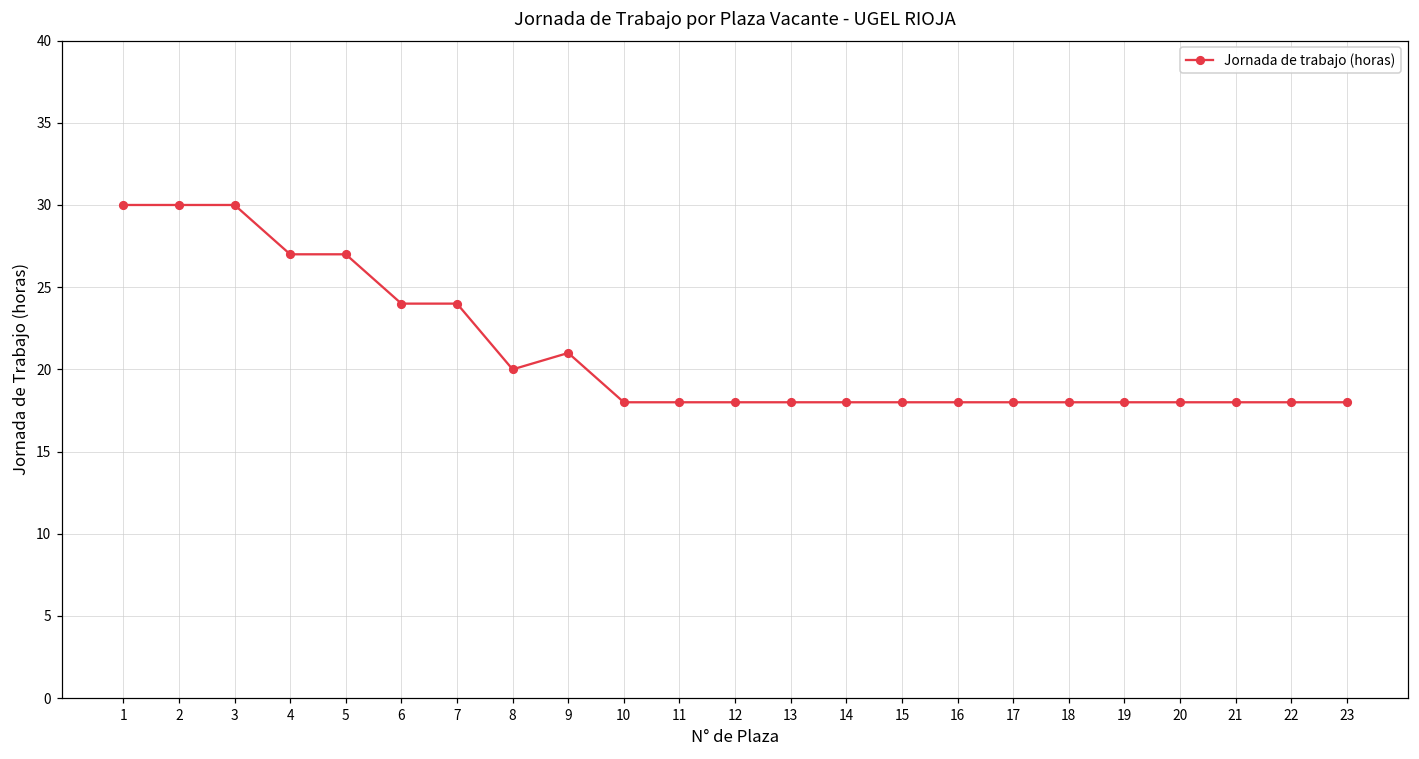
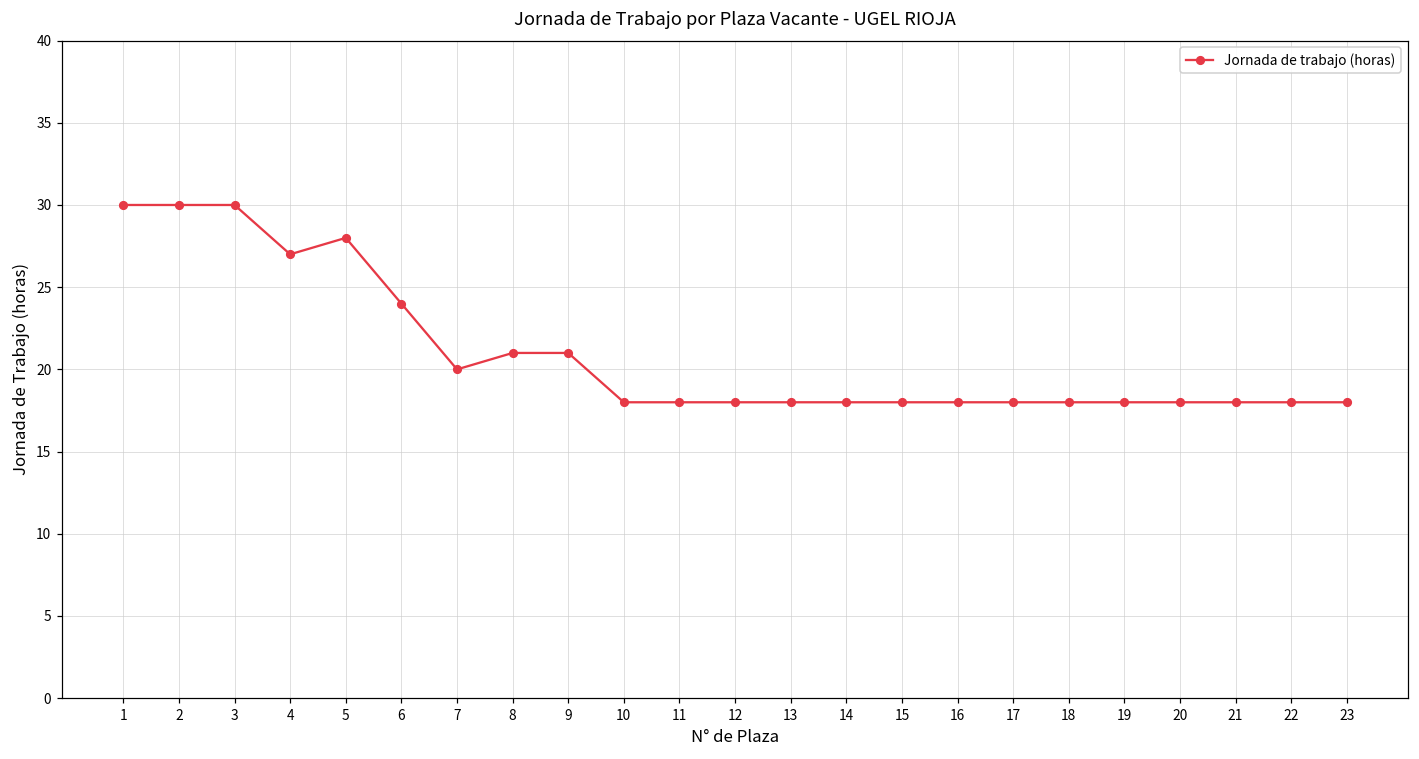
5: 27 -> 28
7: 24 -> 20
8: 20 -> 21
